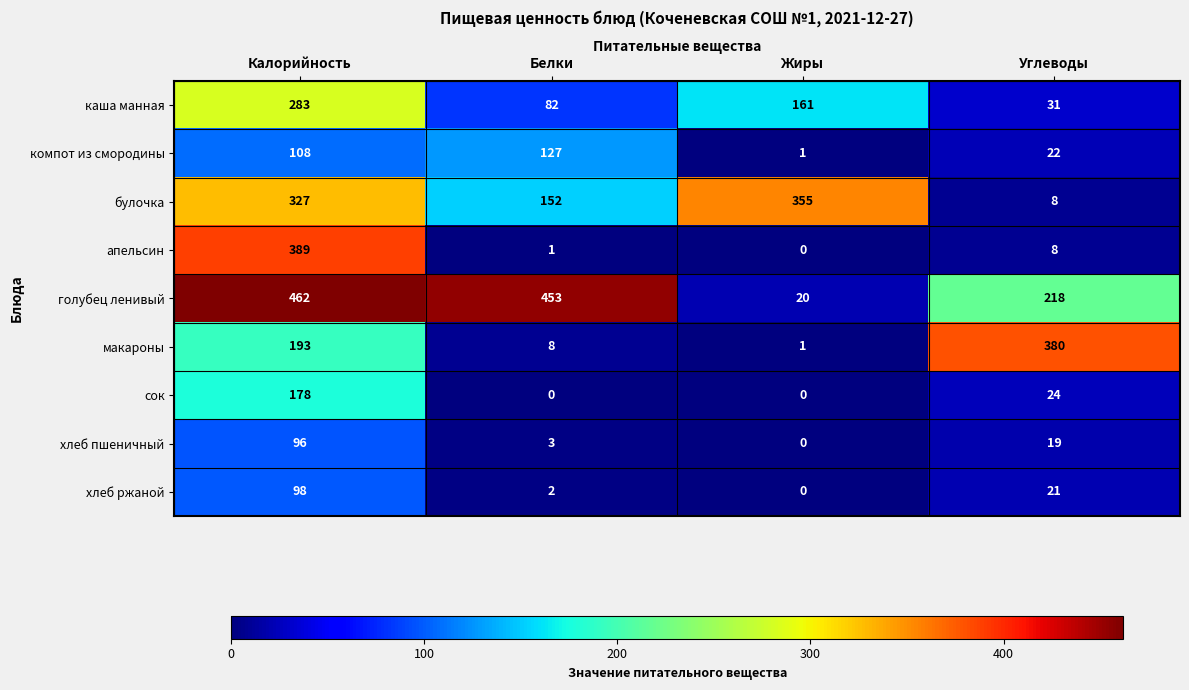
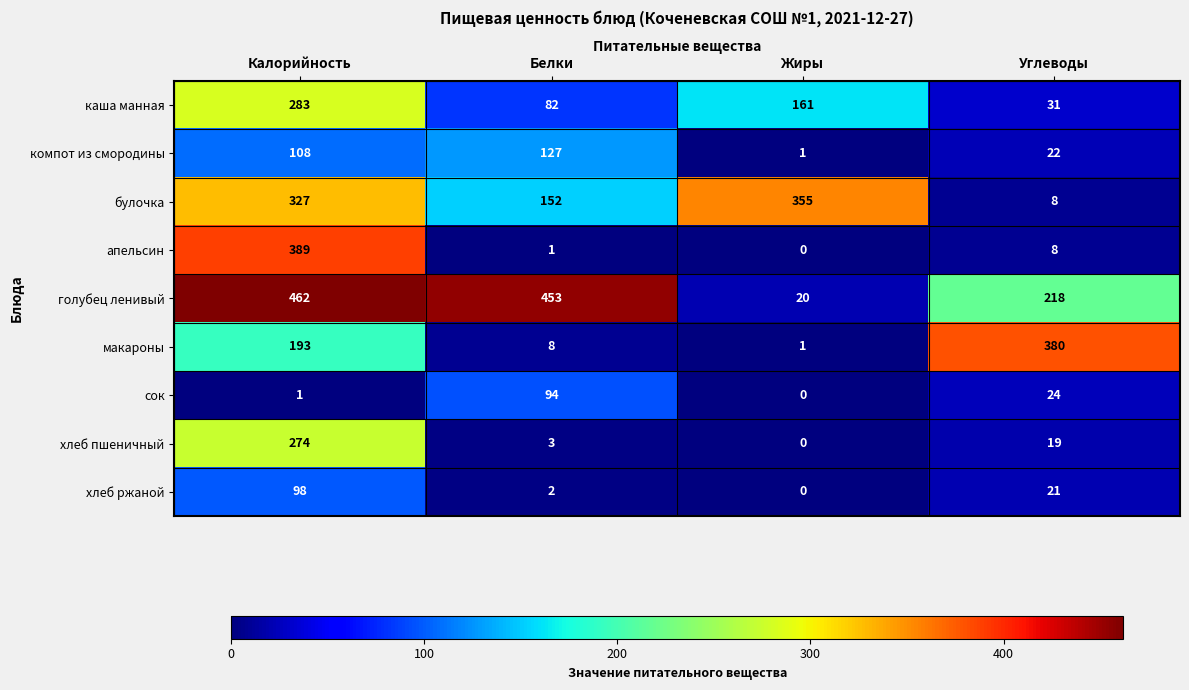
сок, Калорийность: 178 -> 1
сок, Белки: 0 -> 94
хлеб пшеничный, Калорийность: 96 -> 274
